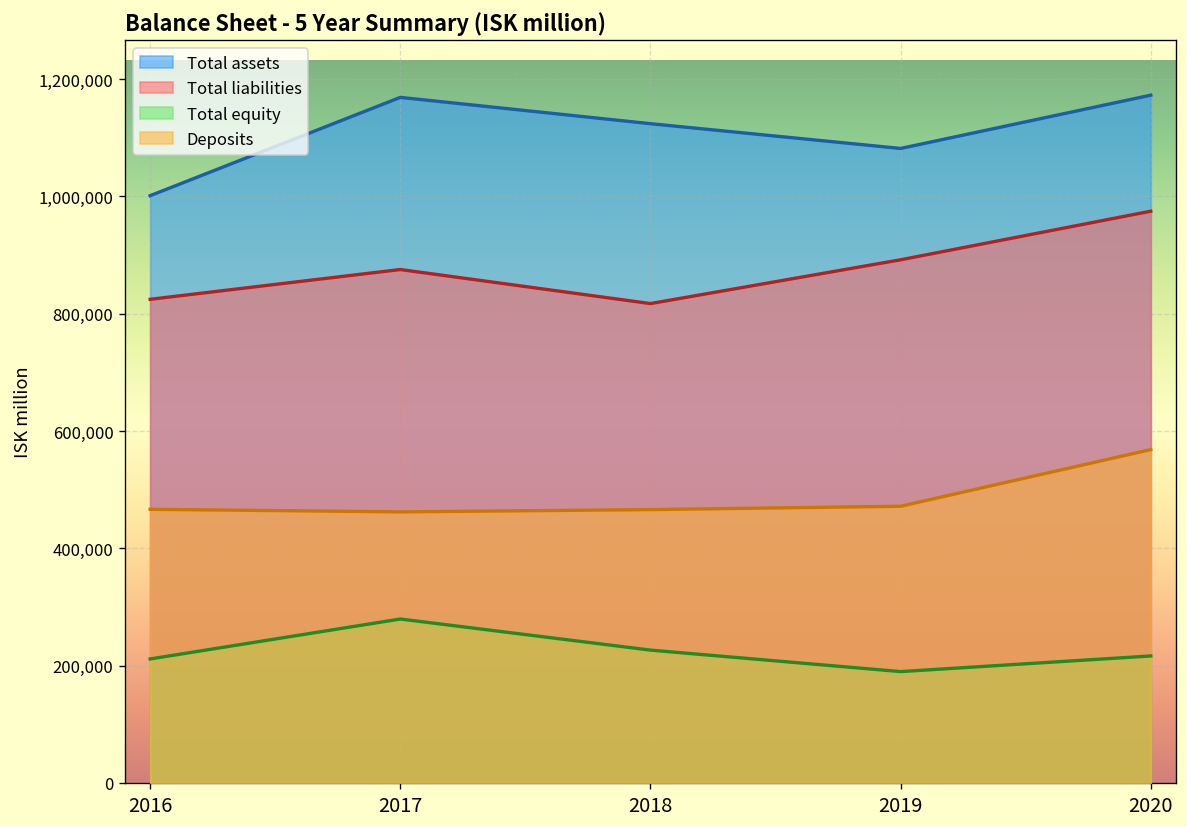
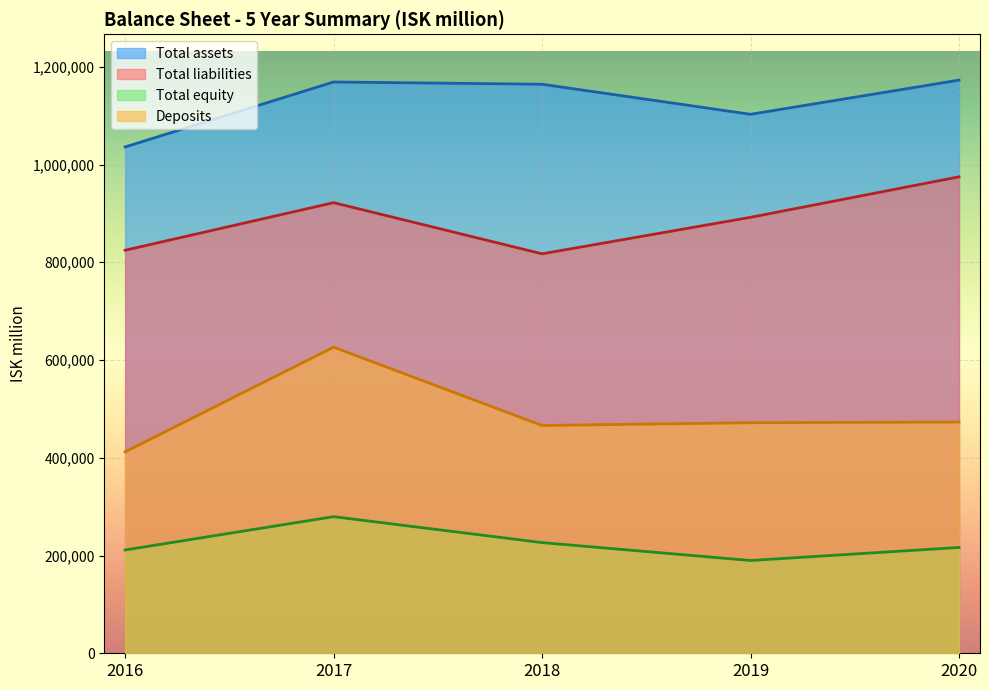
Total assets, 2016: 1,000,000 -> 1,040,000
Deposits, 2016: 470,000 -> 410,000
Total liabilities, 2017: 880,000 -> 920,000
Deposits, 2017: 460,000 -> 630,000
Total assets, 2018: 1,120,000 -> 1,160,000
Total assets, 2019: 1,080,000 -> 1,100,000
Deposits, 2020: 570,000 -> 470,000
